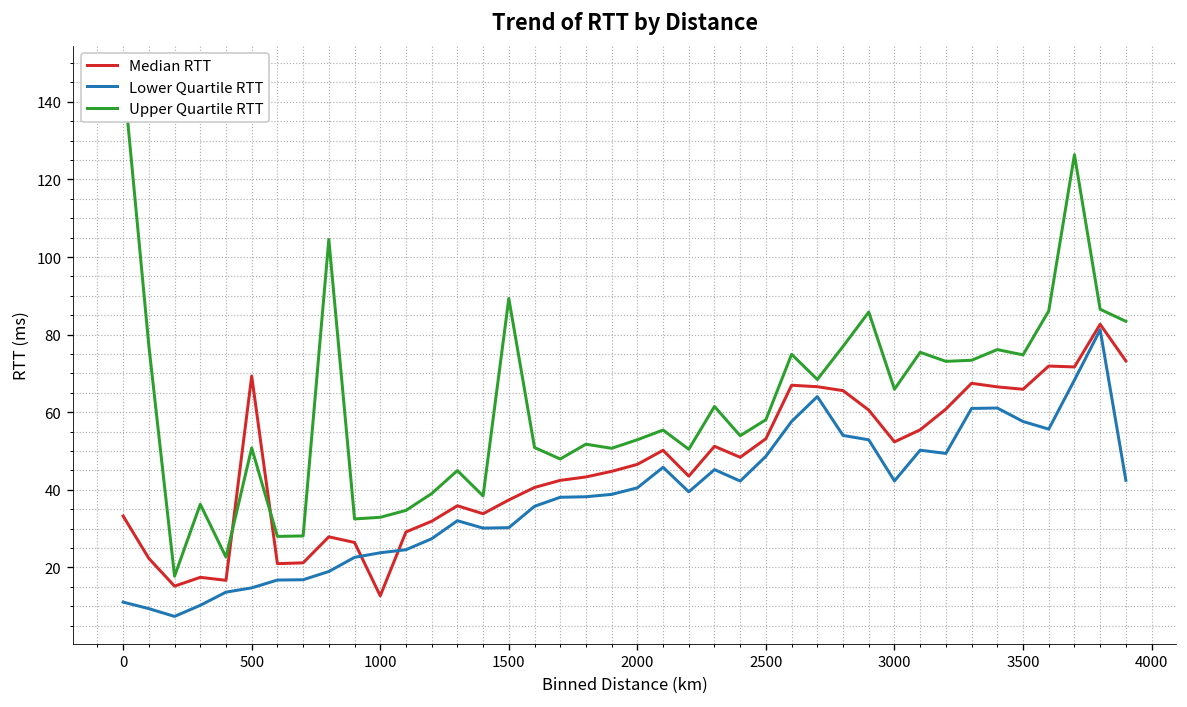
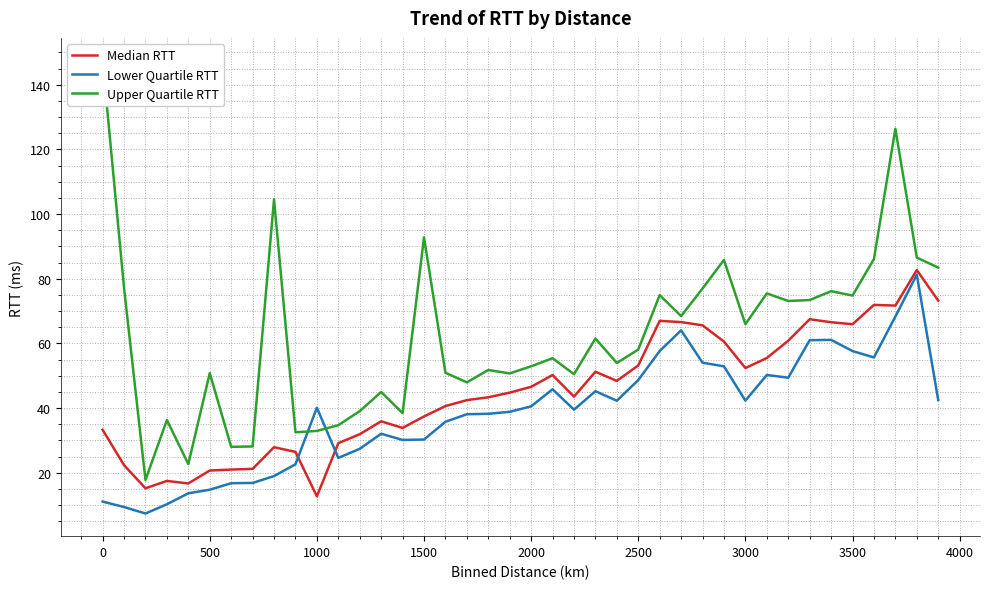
Median RTT, 500: 69 -> 21
Lower Quartile RTT, 1000: 24 -> 40
Upper Quartile RTT, 1500: 89 -> 93
